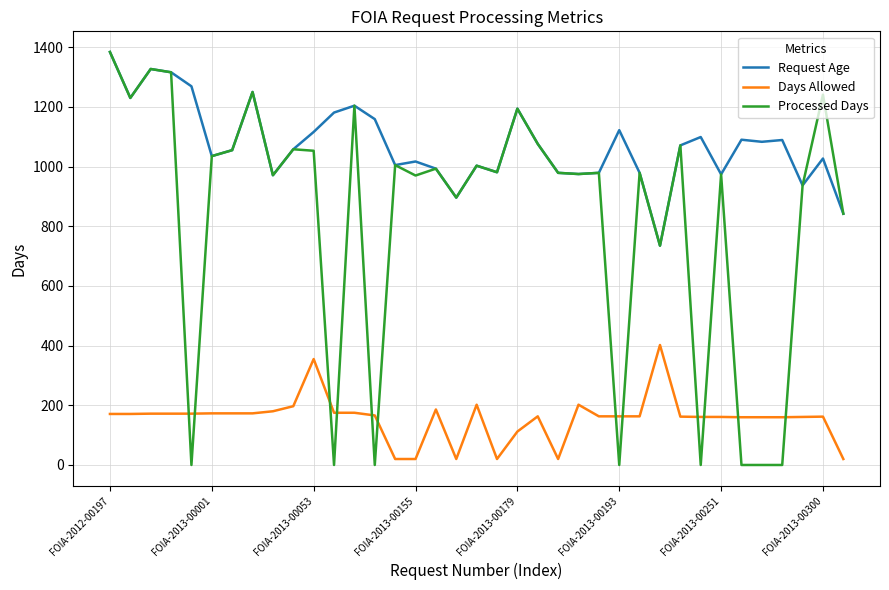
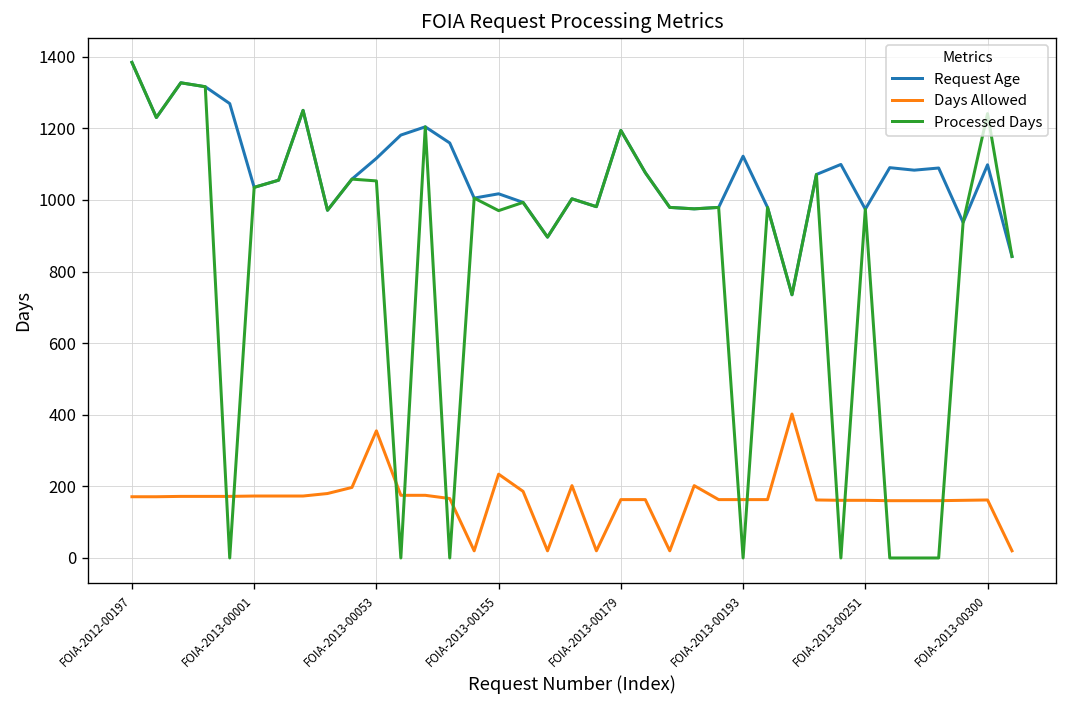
Days Allowed, FOIA-2013-00155: 20 -> 230
Days Allowed, FOIA-2013-00179: 110 -> 160
Request Age, FOIA-2013-00300: 1030 -> 1100
